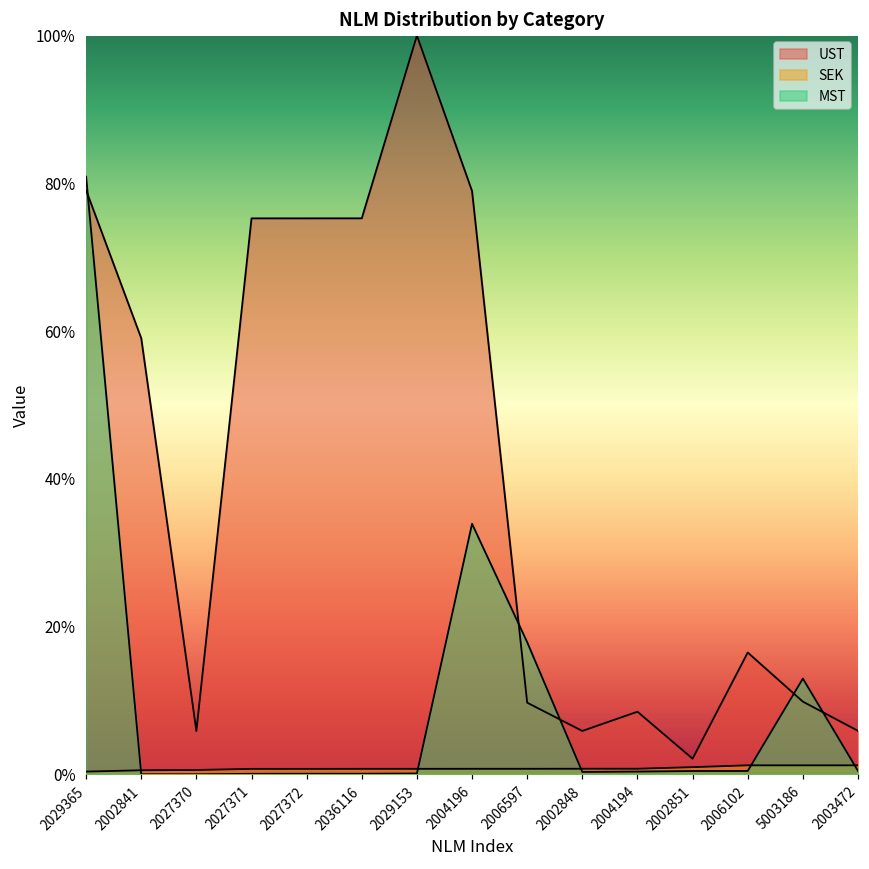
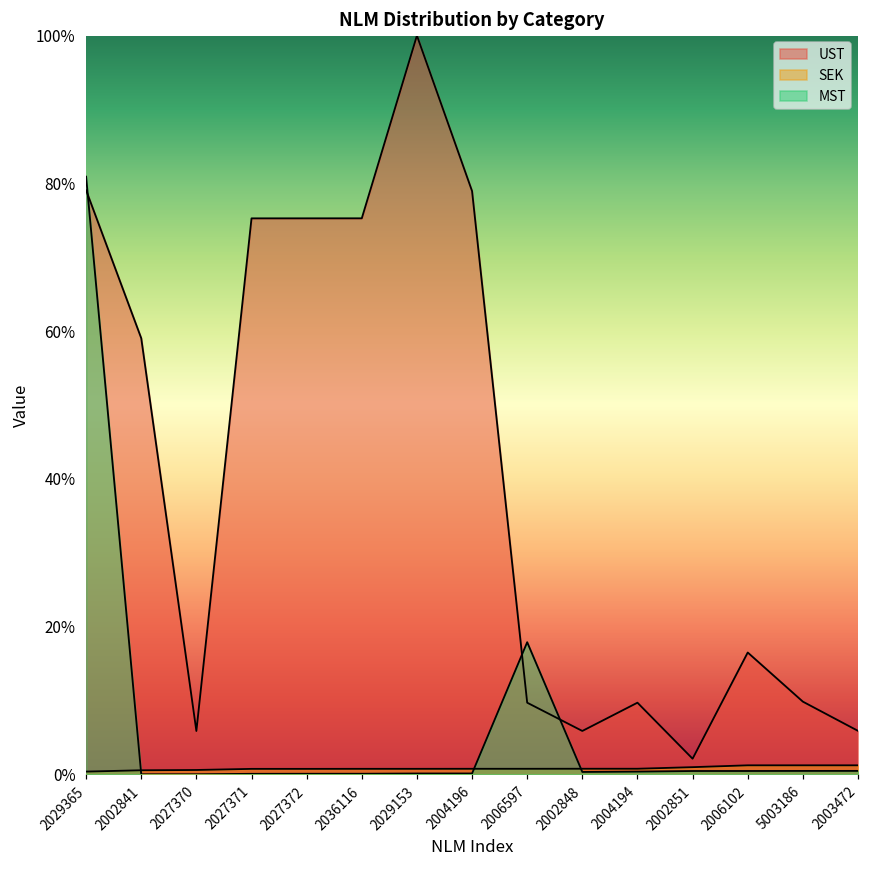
MST, 2004196: 34% -> 0%
UST, 2004194: 8% -> 10%
MST, 5003186: 13% -> 0%
